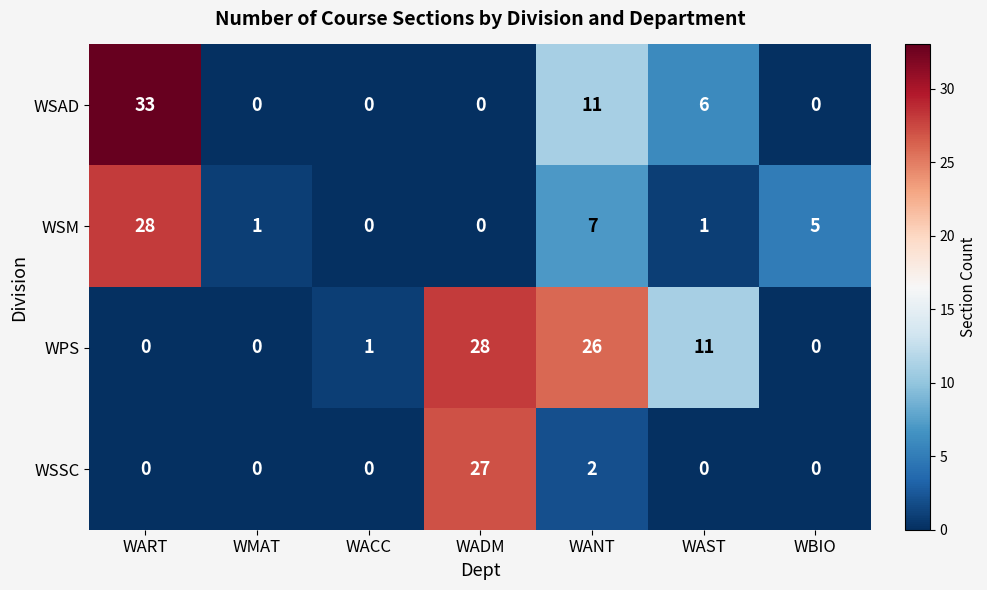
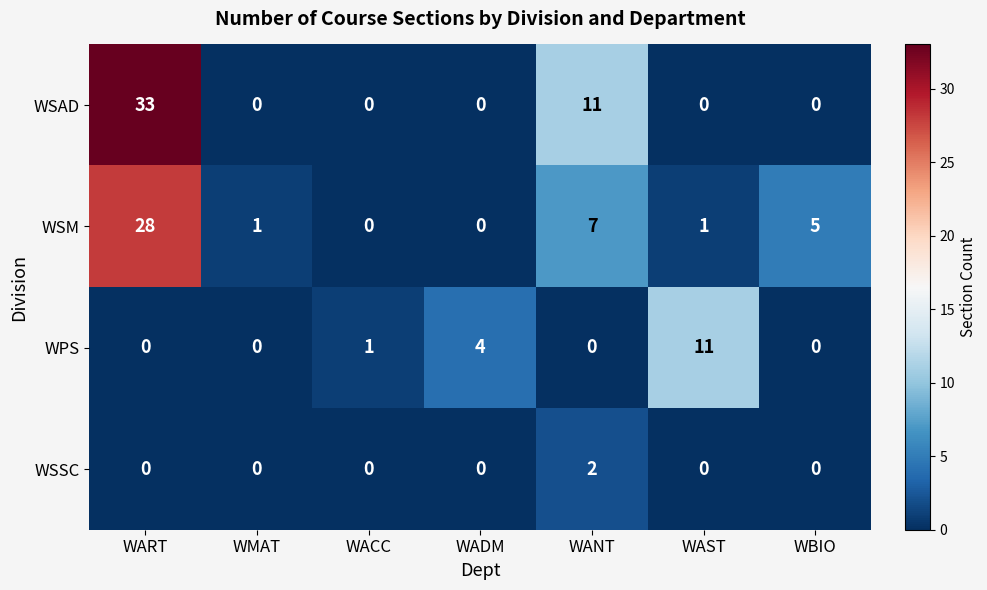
WSAD, WAST: 6 -> 0
WPS, WADM: 28 -> 4
WPS, WANT: 26 -> 0
WSSC, WADM: 27 -> 0
